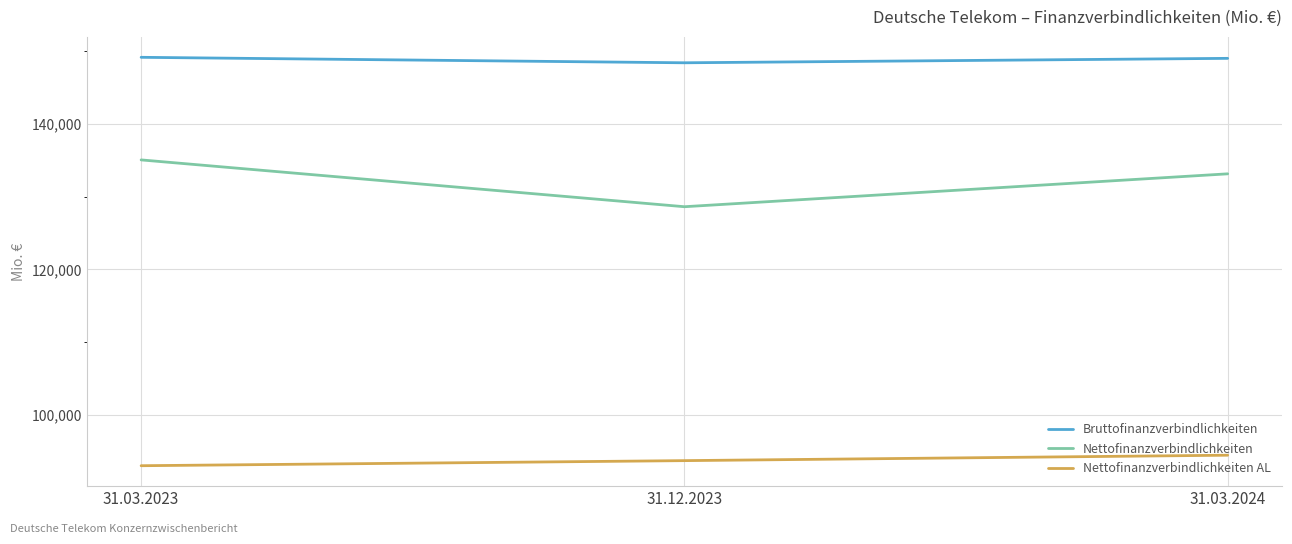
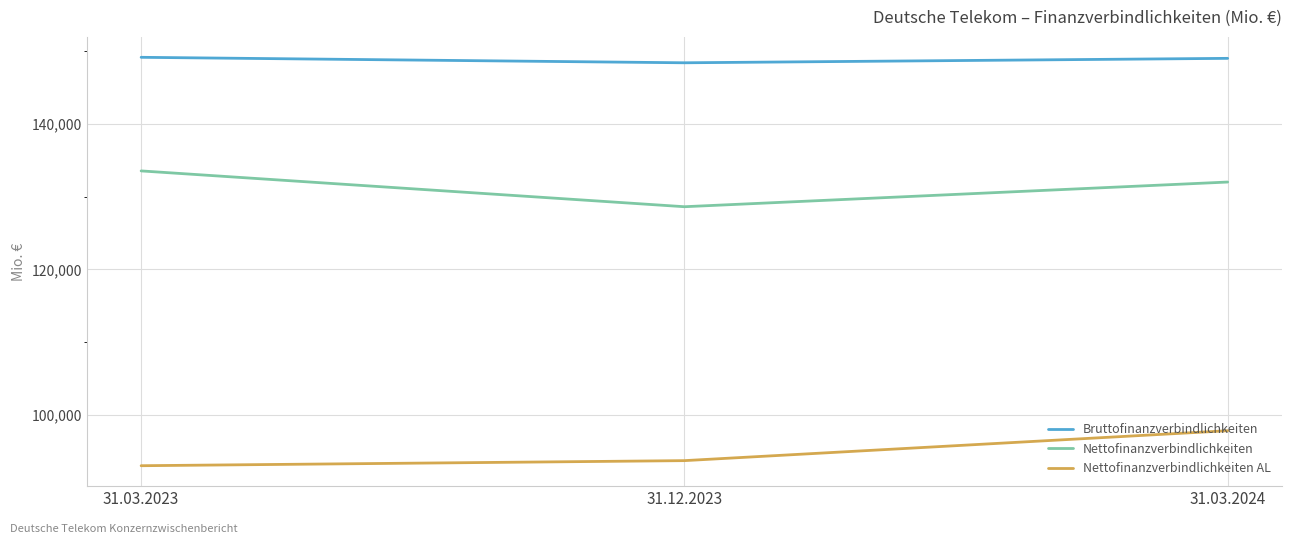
Nettofinanzverbindlichkeiten, 31.03.2023: 135,000 -> 134,000
Nettofinanzverbindlichkeiten, 31.03.2024: 133,000 -> 132,000
Nettofinanzverbindlichkeiten AL, 31.03.2024: 94,000 -> 98,000
